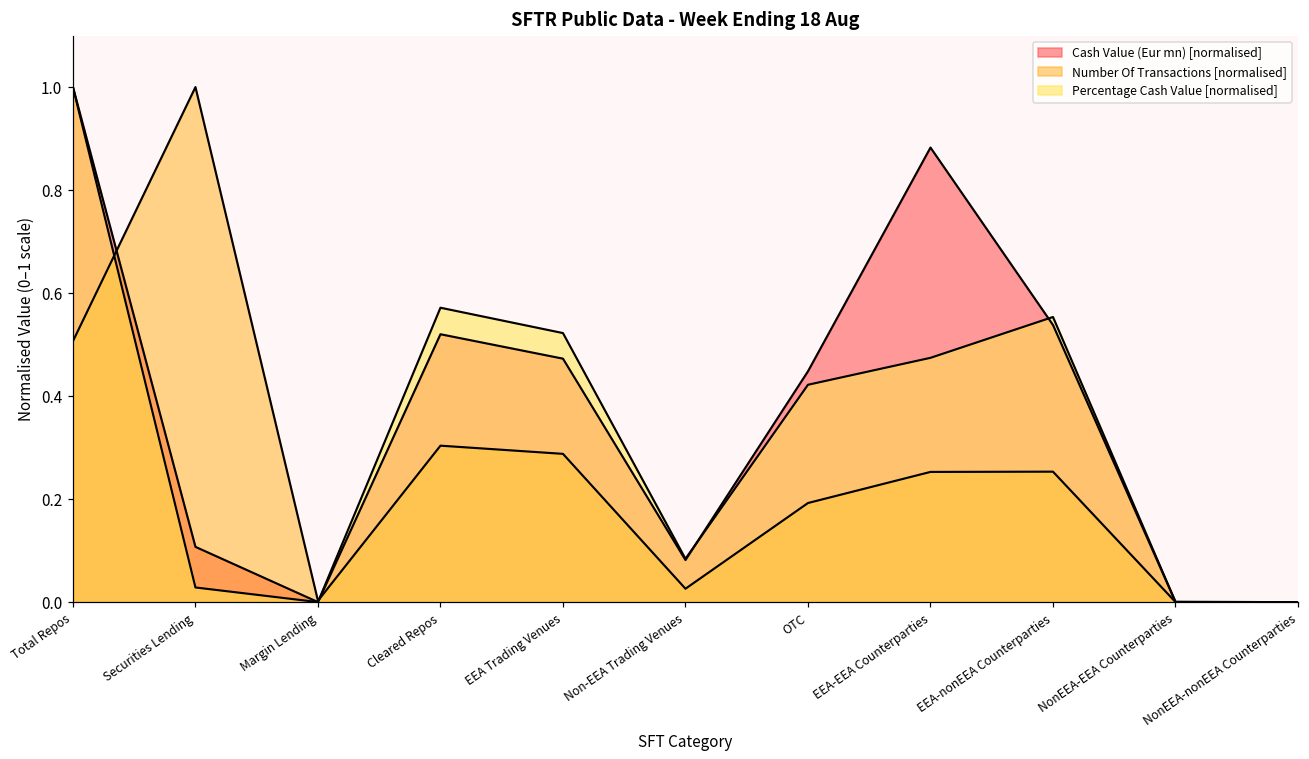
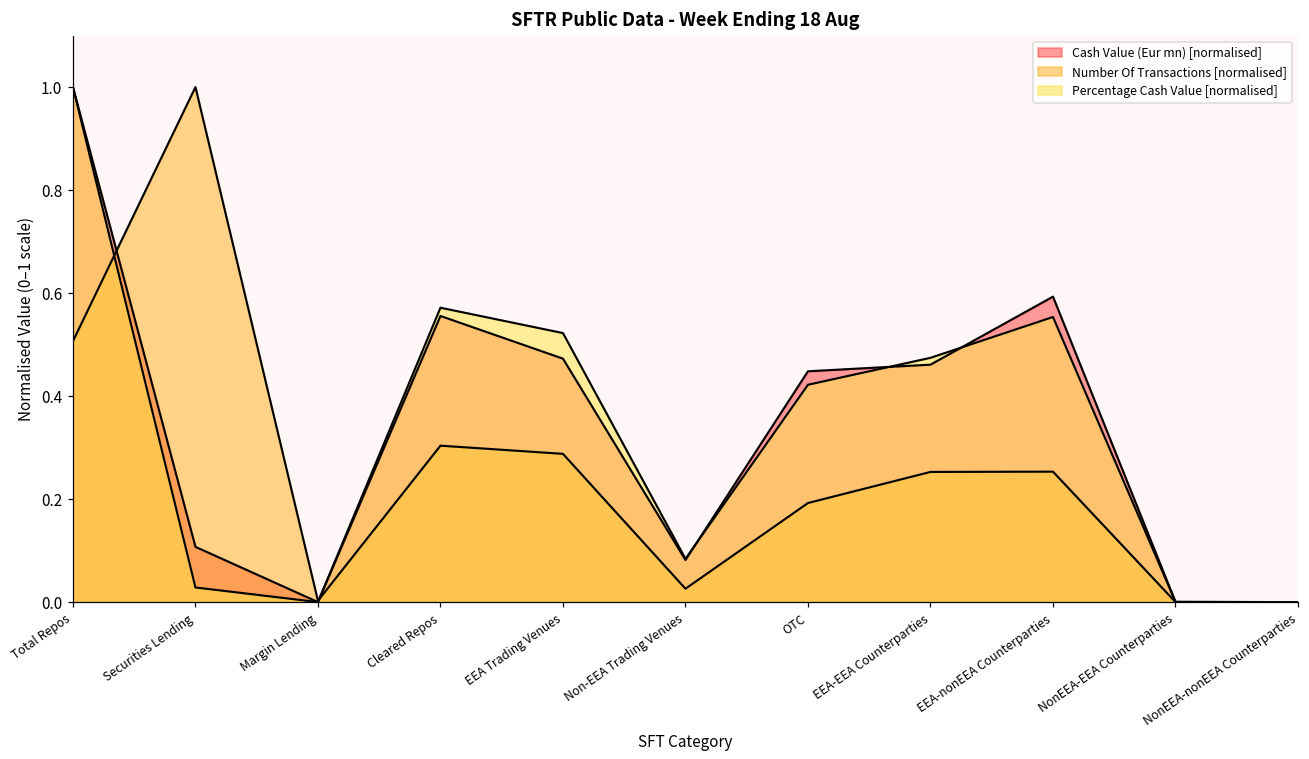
Cash Value (Eur mn) [normalised], Cleared Repos: 0.52 -> 0.56
Cash Value (Eur mn) [normalised], EEA-EEA Counterparties: 0.88 -> 0.46
Cash Value (Eur mn) [normalised], EEA-nonEEA Counterparties: 0.54 -> 0.59
